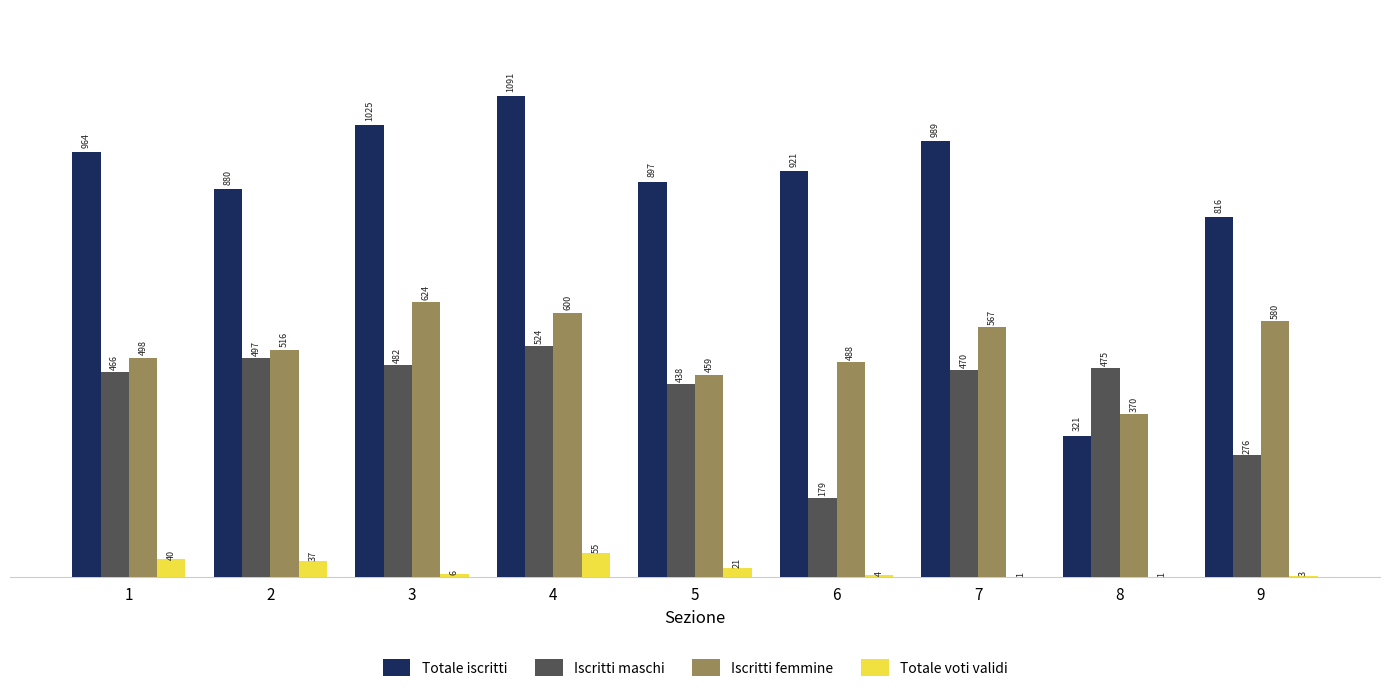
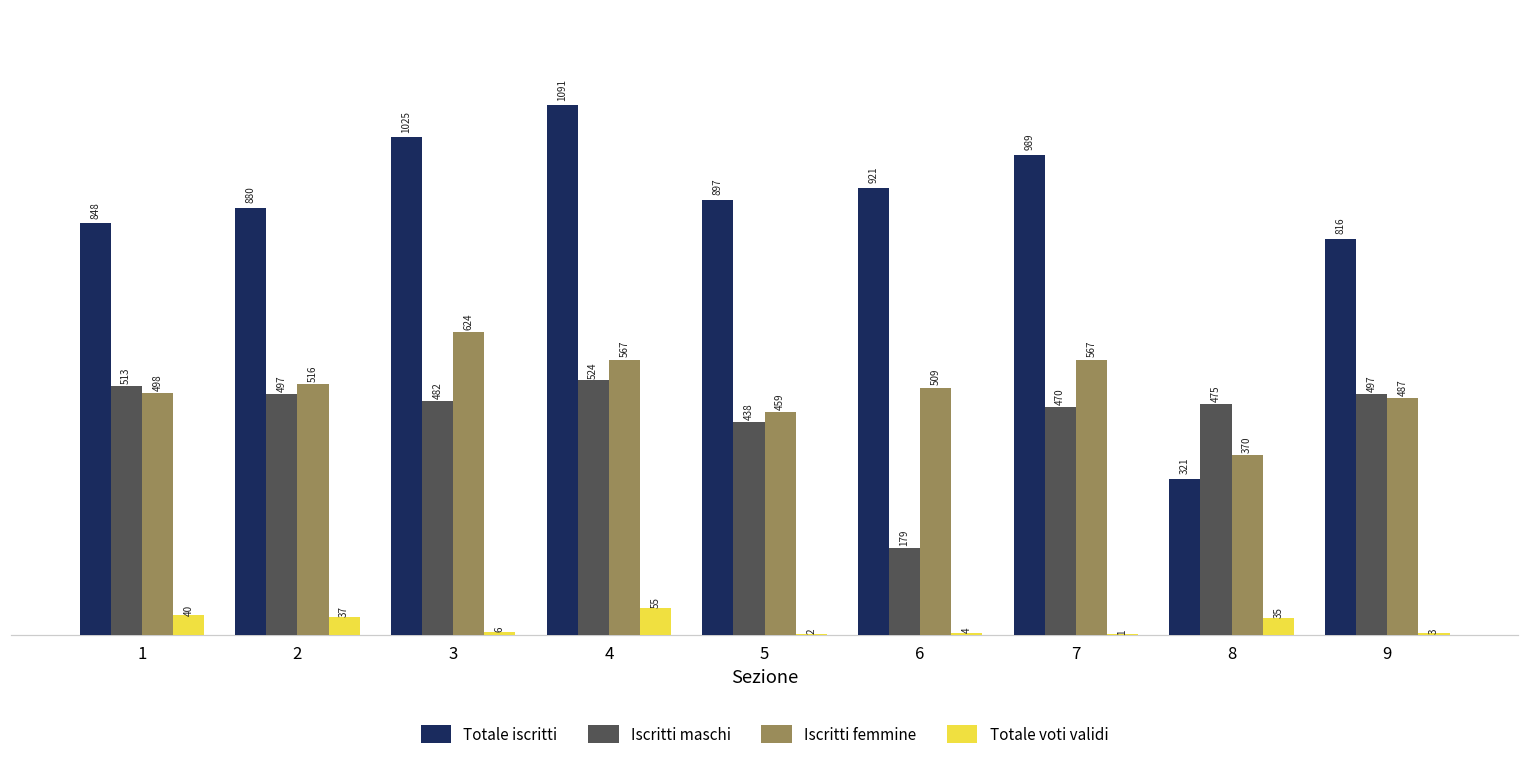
Totale iscritti, 1: 964 -> 848
Iscritti maschi, 1: 466 -> 513
Iscritti femmine, 4: 600 -> 567
Totale voti validi, 5: 21 -> 2
Iscritti femmine, 6: 488 -> 509
Totale voti validi, 8: 1 -> 35
Iscritti maschi, 9: 276 -> 497
Iscritti femmine, 9: 580 -> 487
